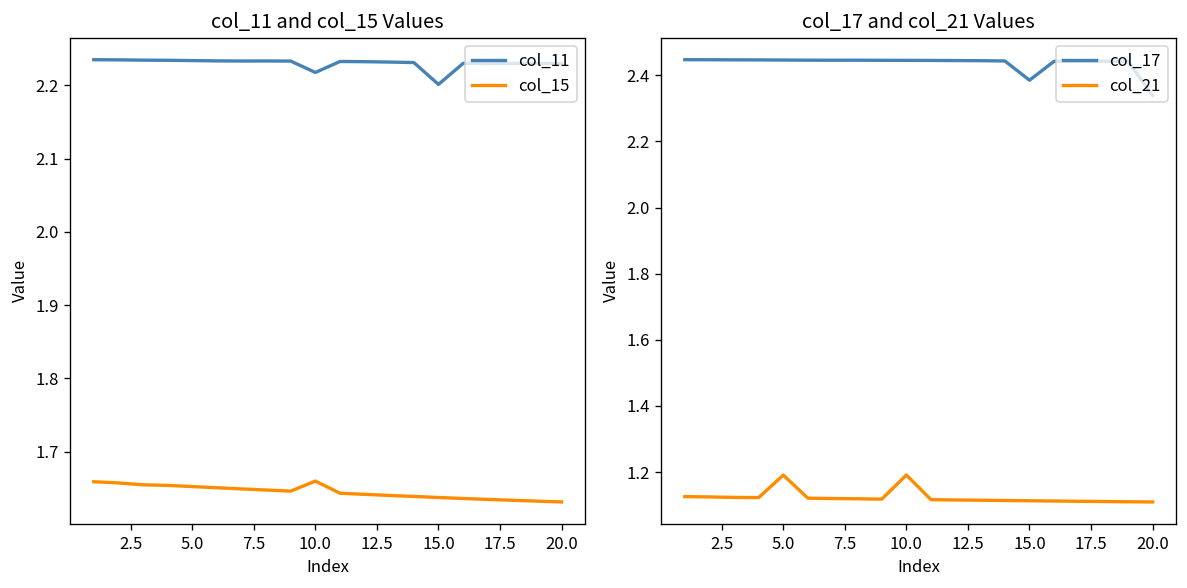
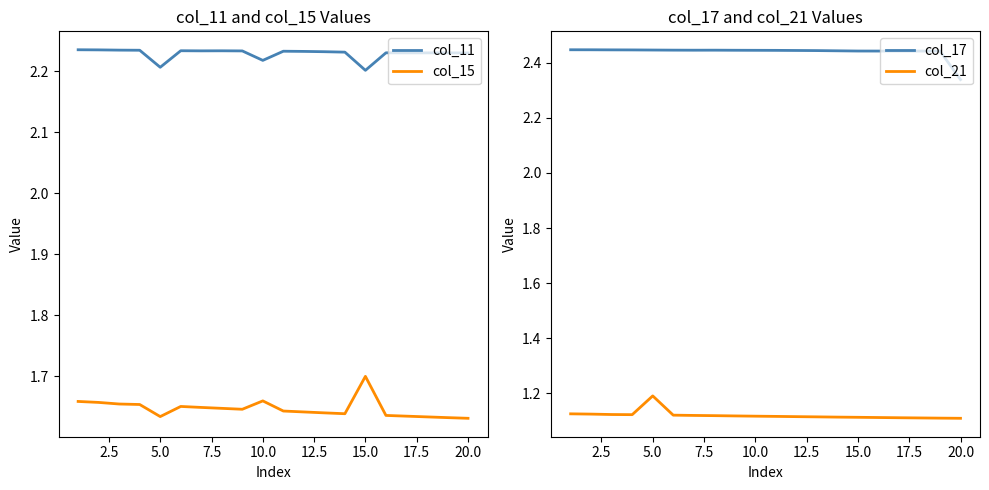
col_11 and col_15 Values, col_11, 5.0: 2.23 -> 2.21
col_11 and col_15 Values, col_15, 5.0: 1.65 -> 1.63
col_11 and col_15 Values, col_15, 15.0: 1.64 -> 1.70
col_17 and col_21 Values, col_21, 10.0: 1.19 -> 1.12
col_17 and col_21 Values, col_17, 15.0: 2.39 -> 2.44
